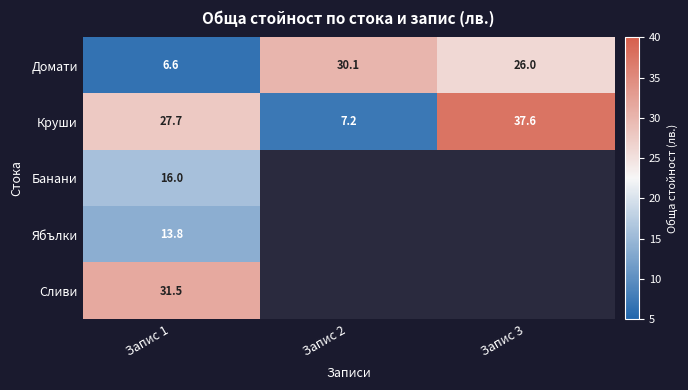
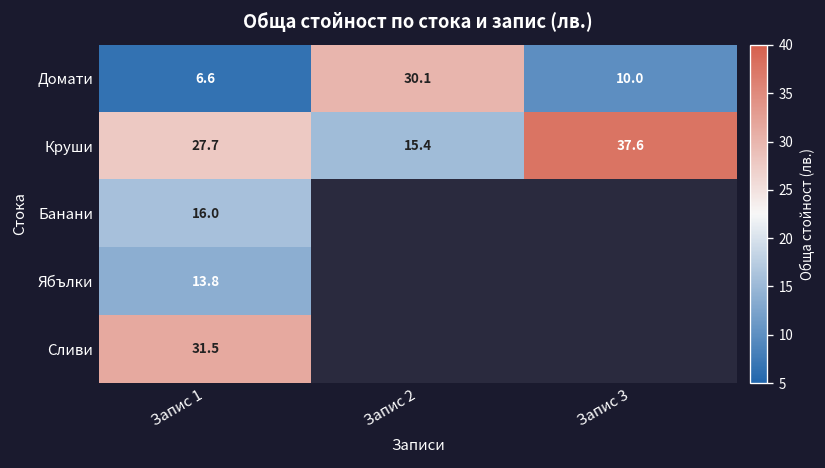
Домати, Запис 3: 26.0 -> 10.0
Круши, Запис 2: 7.2 -> 15.4
